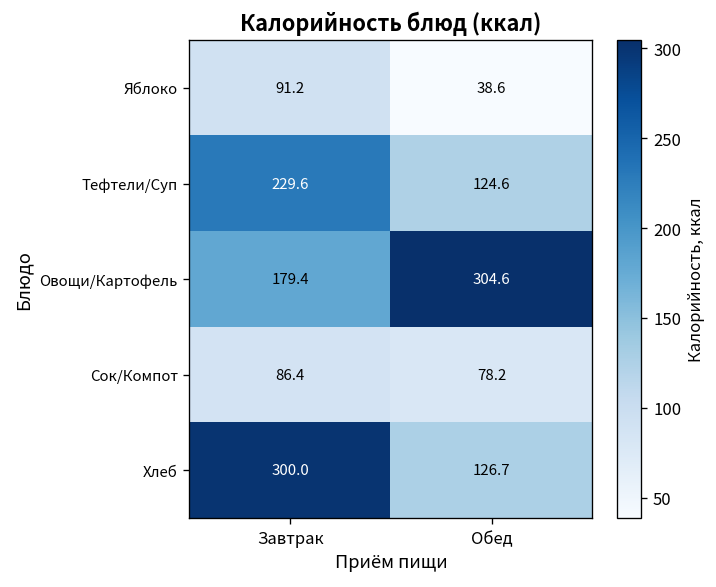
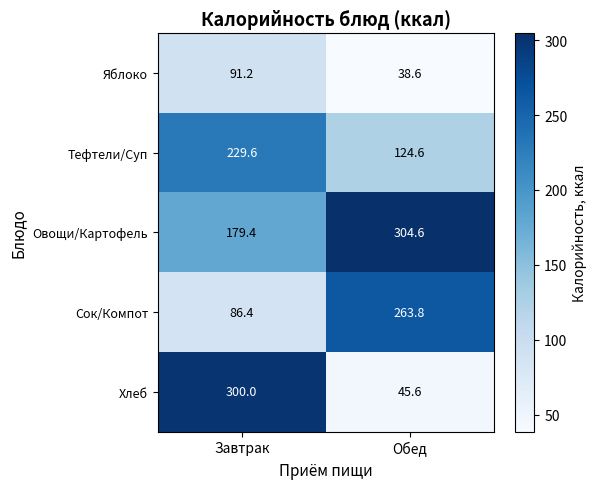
Сок/Компот, Обед: 78.2 -> 263.8
Хлеб, Обед: 126.7 -> 45.6
